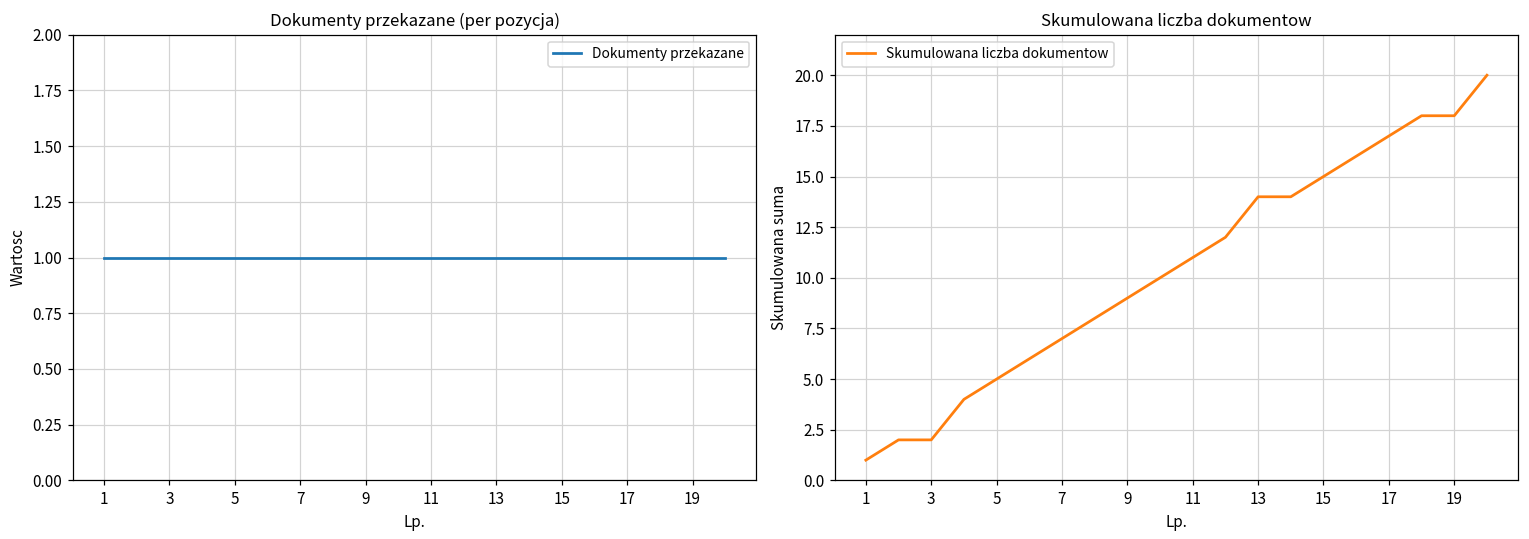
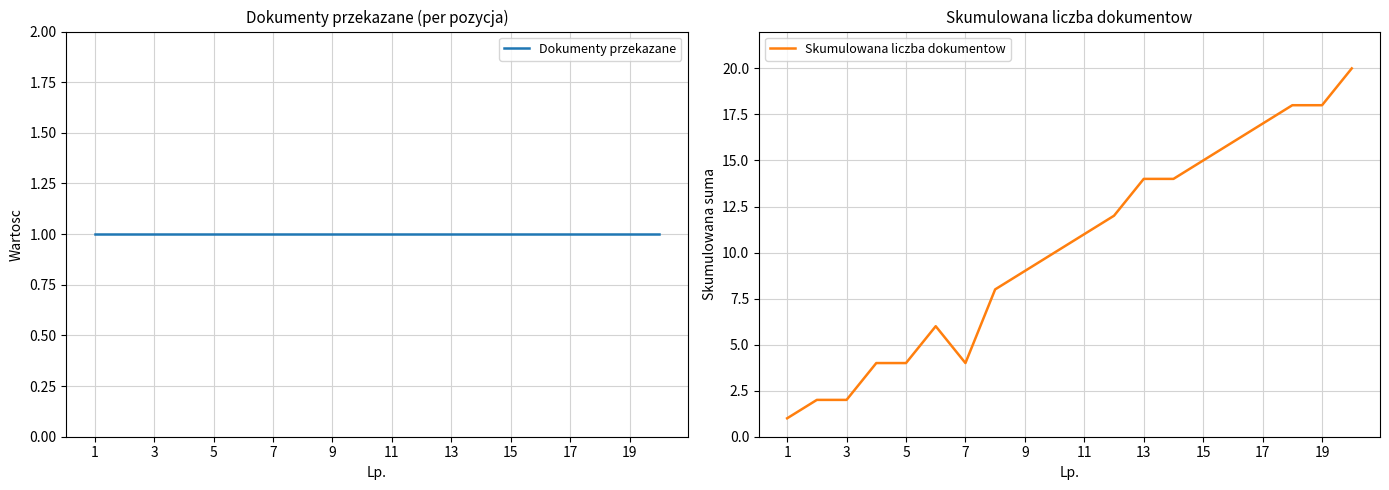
Skumulowana liczba dokumentow, 5: 5 -> 4
Skumulowana liczba dokumentow, 7: 7 -> 4
